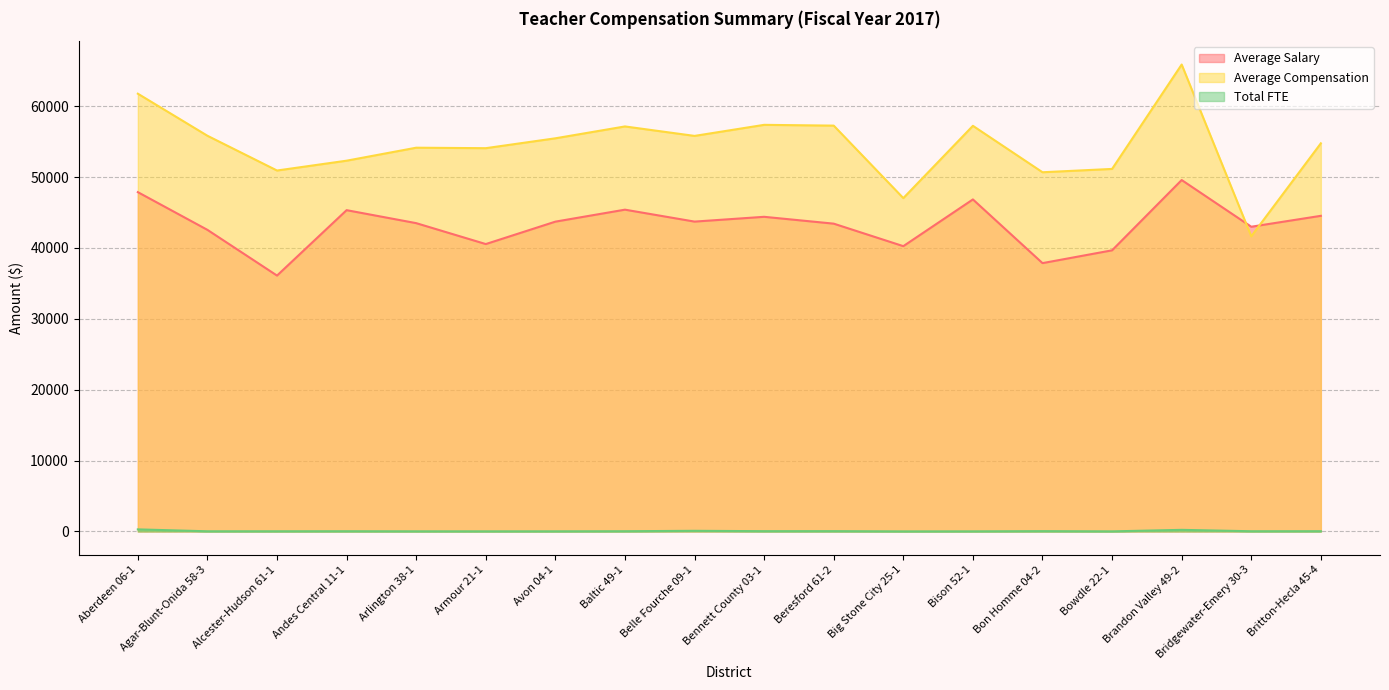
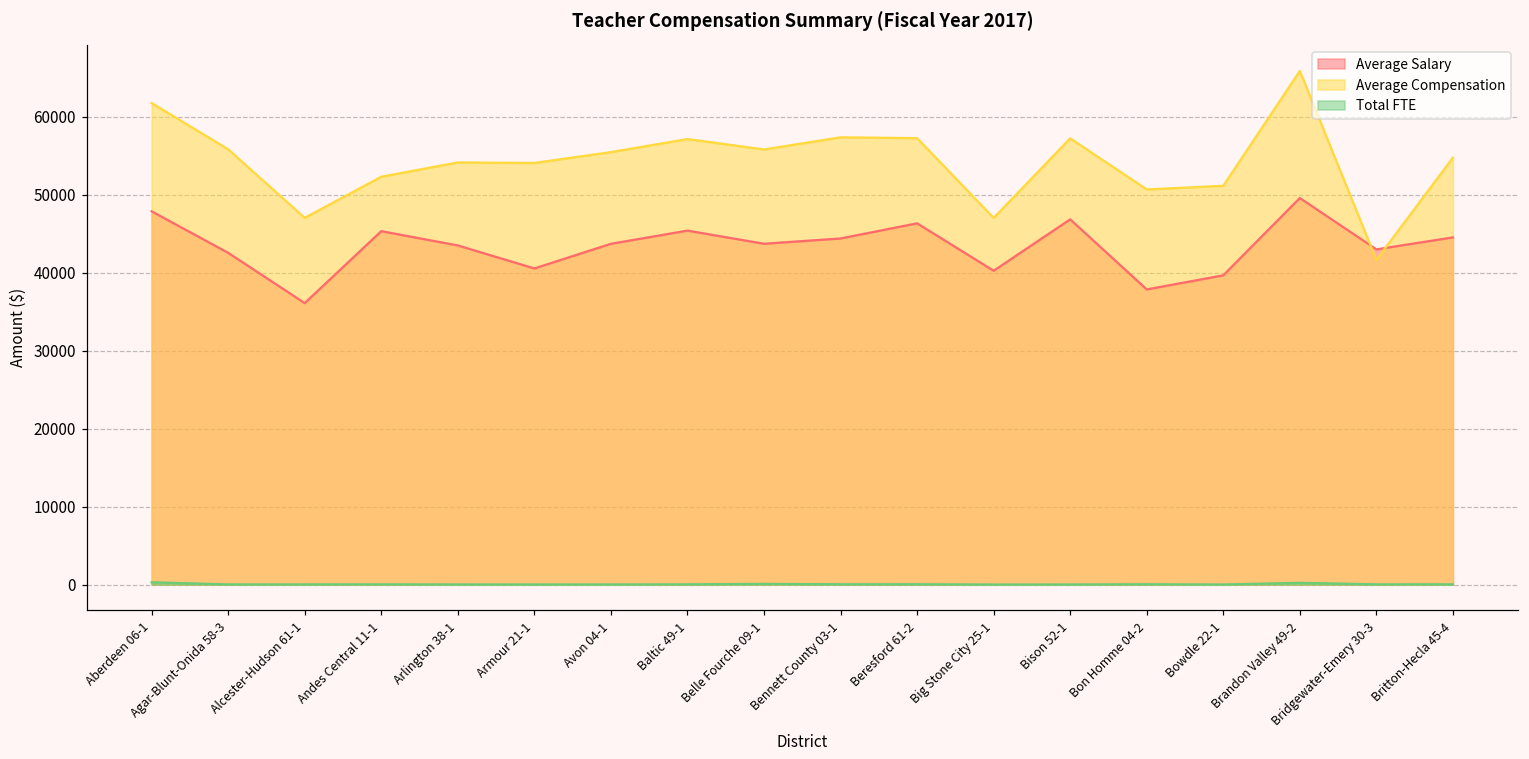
Average Compensation, Alcester-Hudson 61-1: 51000 -> 47000
Average Salary, Beresford 61-2: 43000 -> 46000
